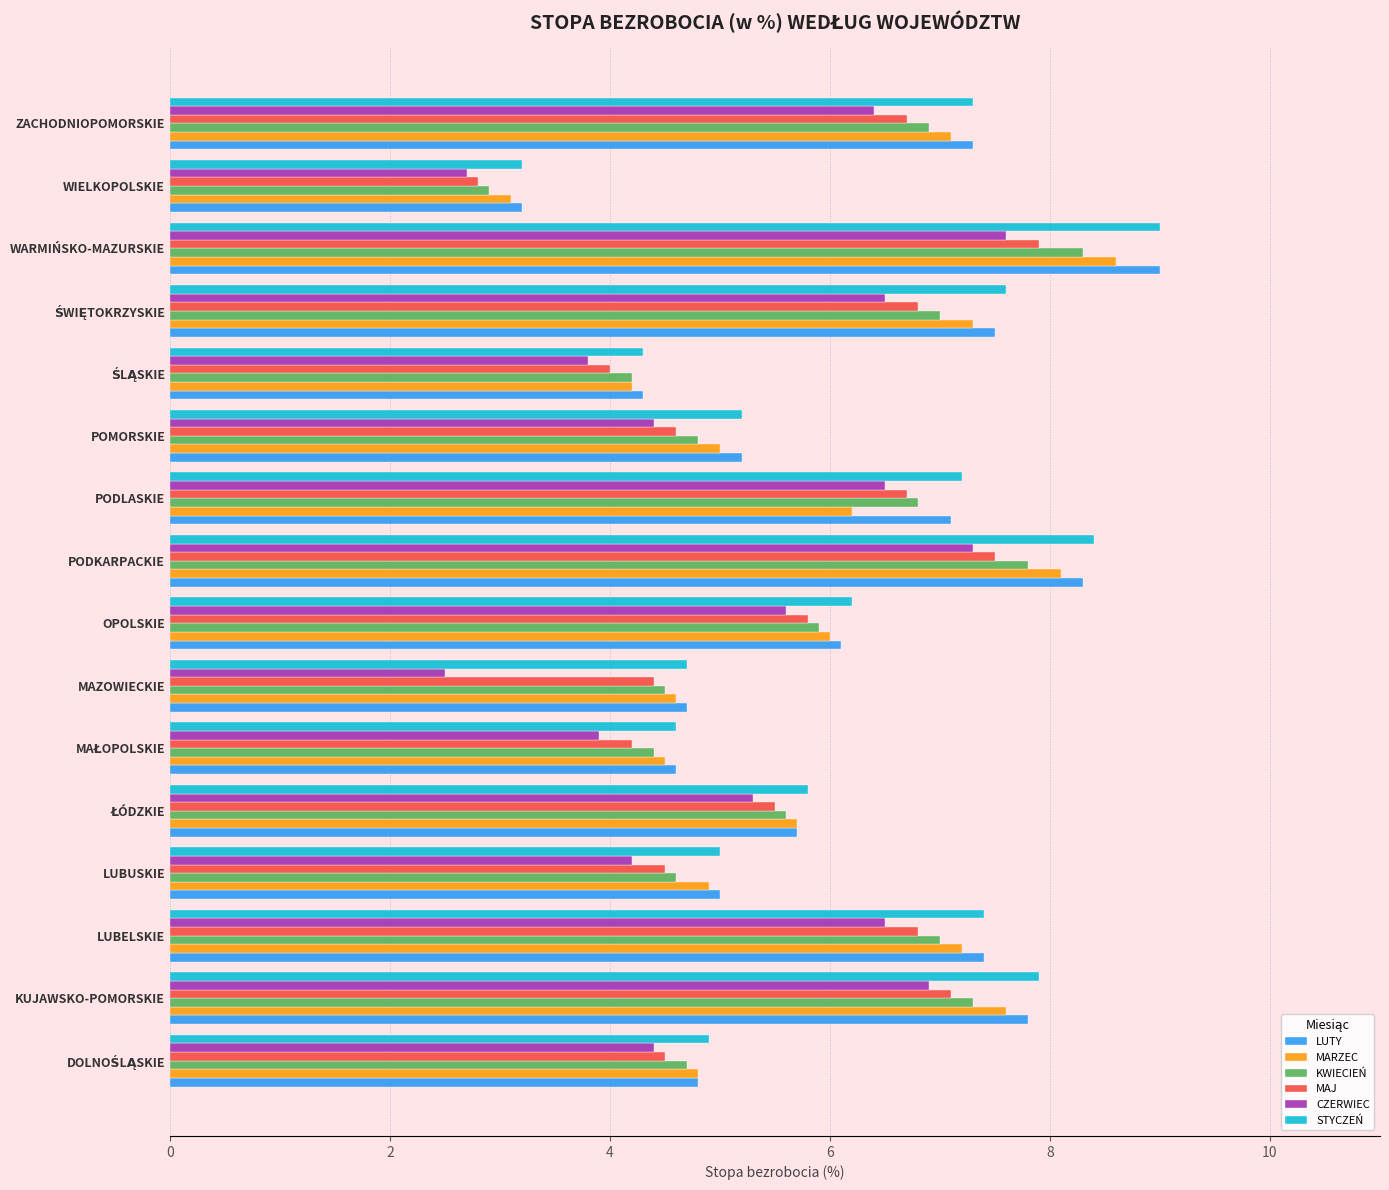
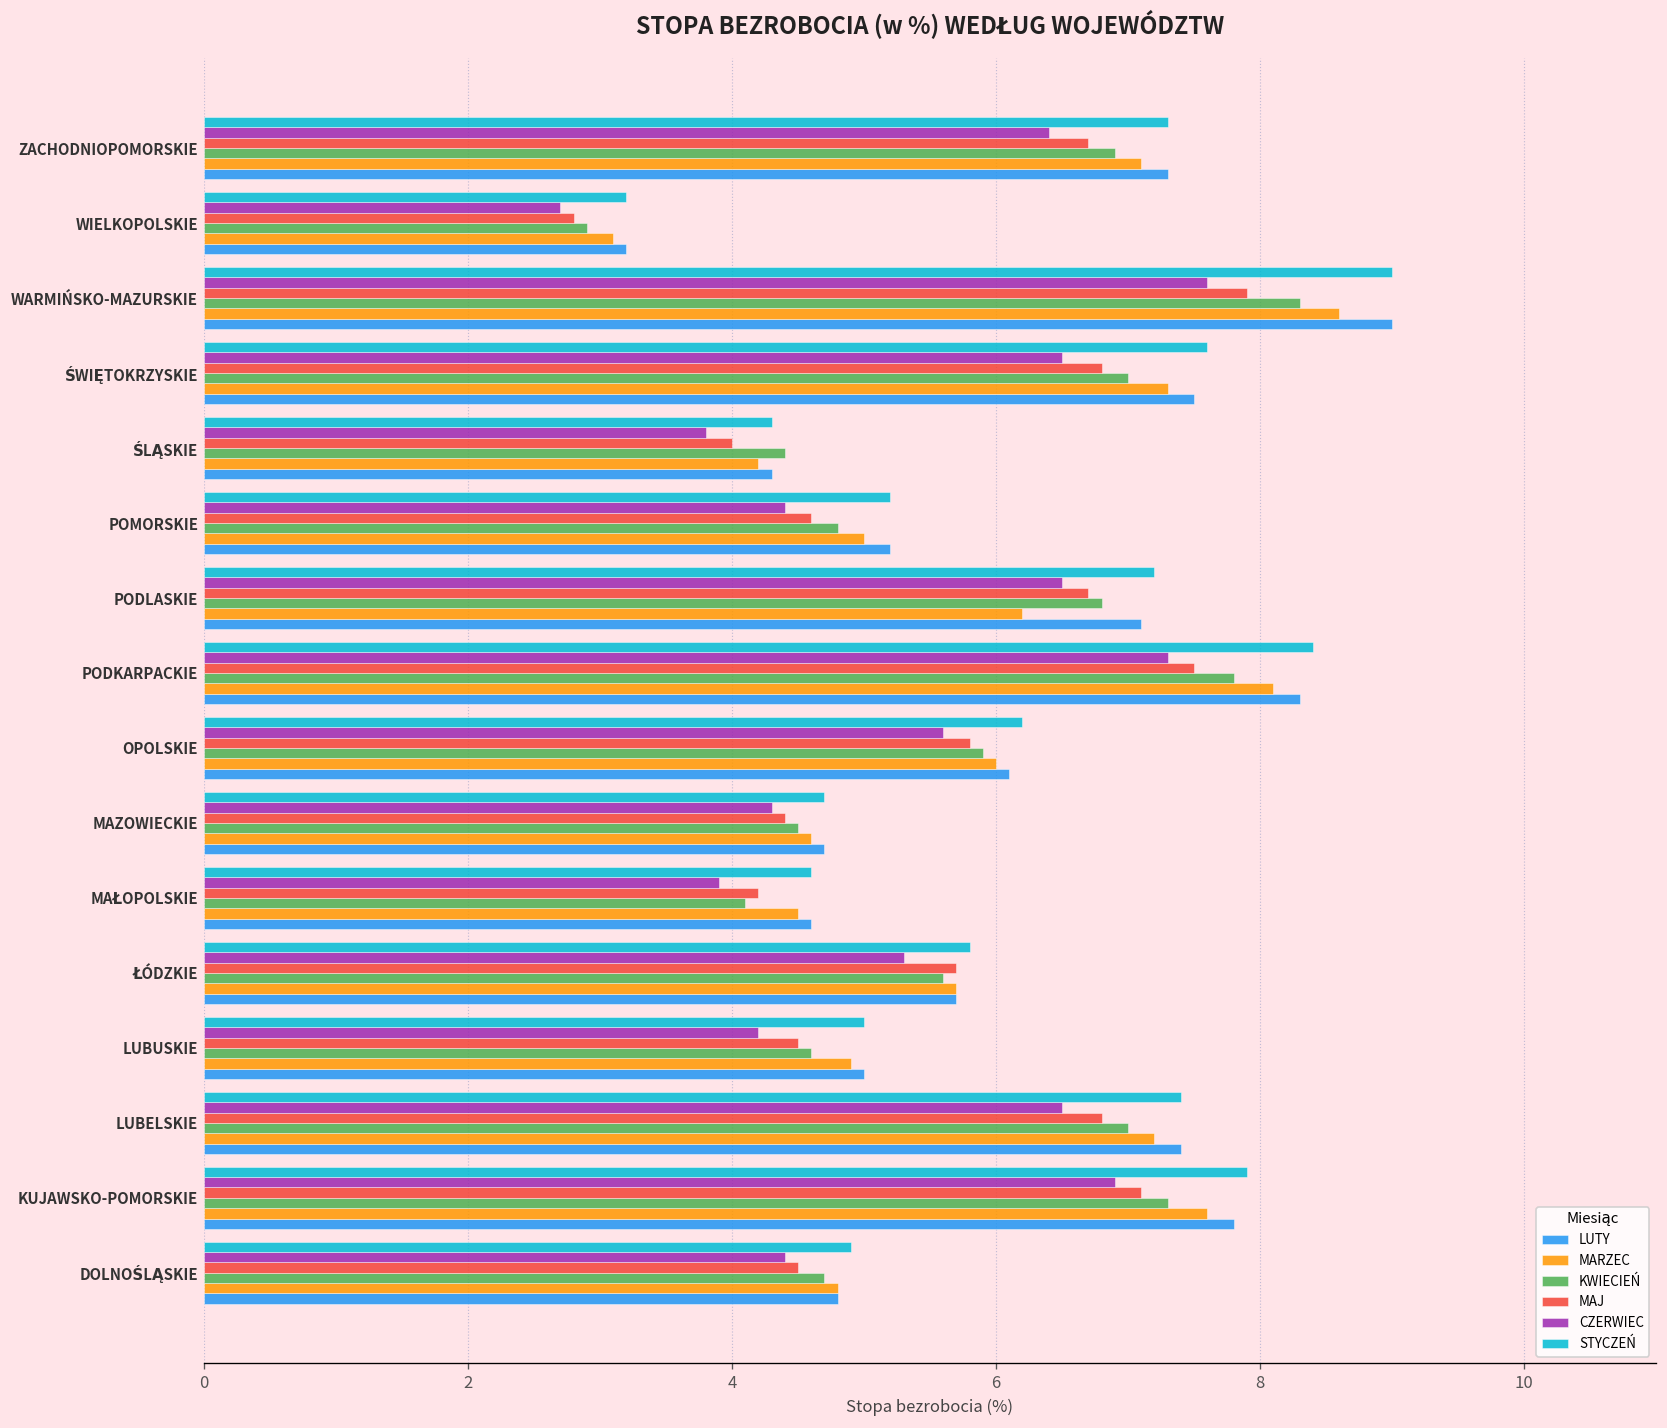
KWIECIEŃ, ŚLĄSKIE: 4.2 -> 4.4
CZERWIEC, MAZOWIECKIE: 2.5 -> 4.3
KWIECIEŃ, MAŁOPOLSKIE: 4.4 -> 4.1
MAJ, ŁÓDZKIE: 5.5 -> 5.7
